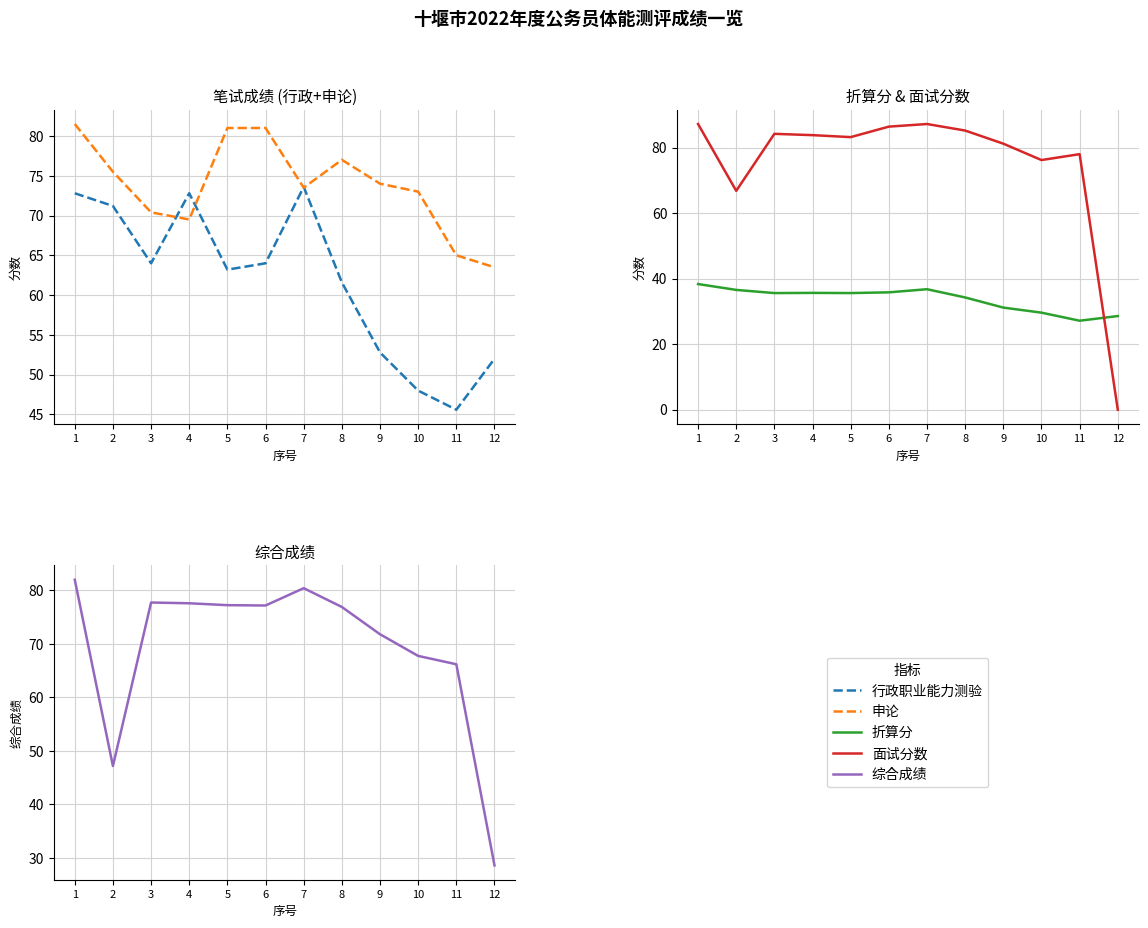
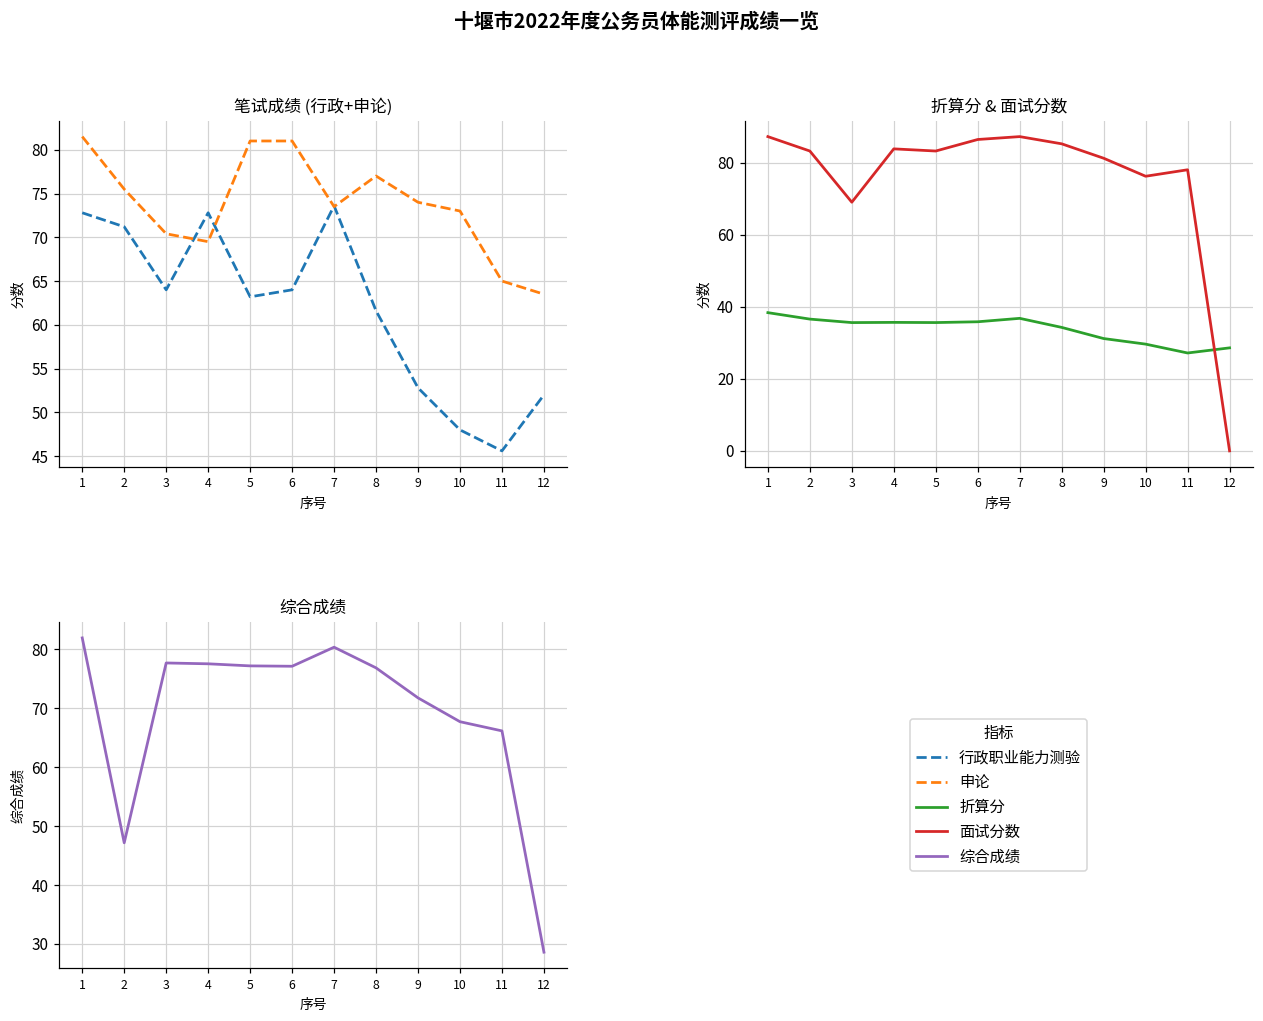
折算分 & 面试分数, 面试分数, 2: 67 -> 83
折算分 & 面试分数, 面试分数, 3: 84 -> 69
